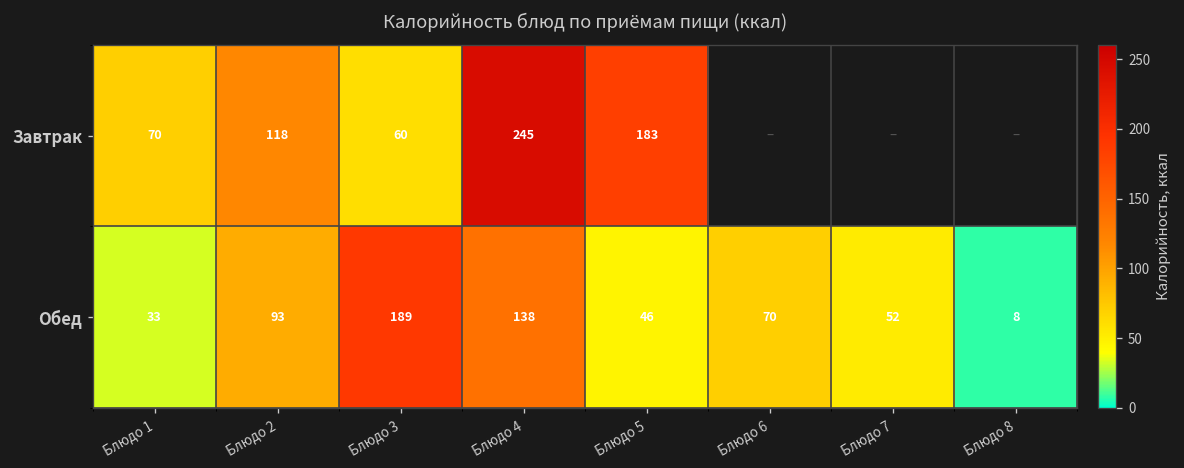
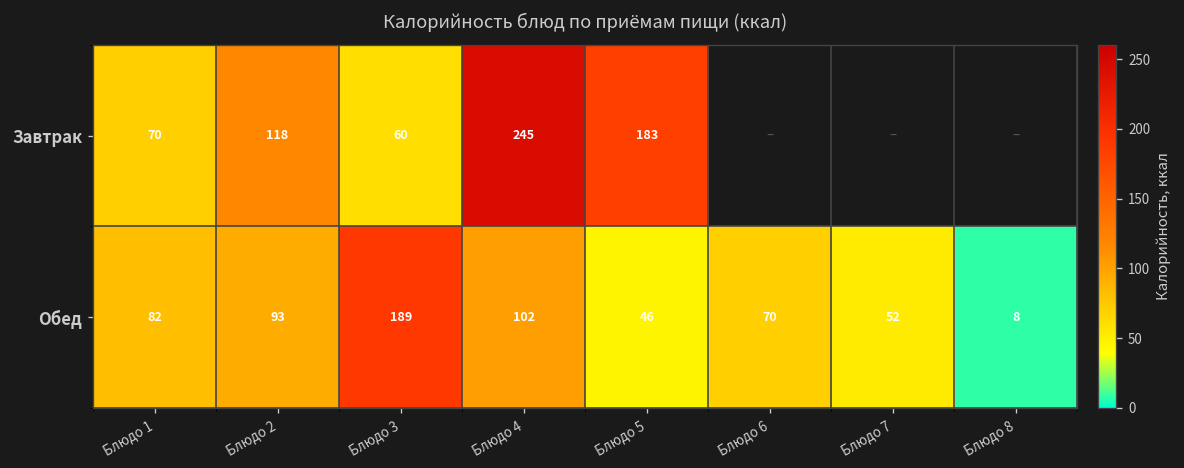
Обед, Блюдо 1: 33 -> 82
Обед, Блюдо 4: 138 -> 102
